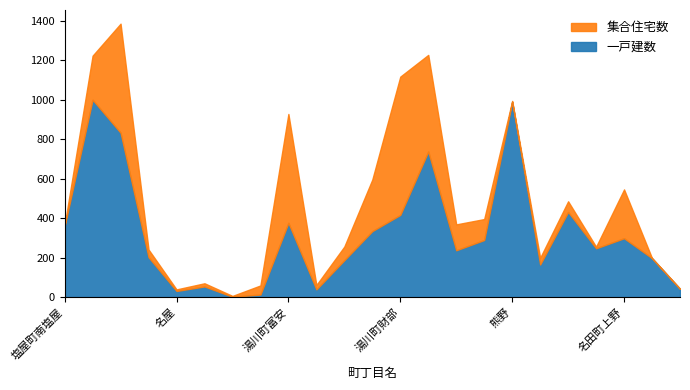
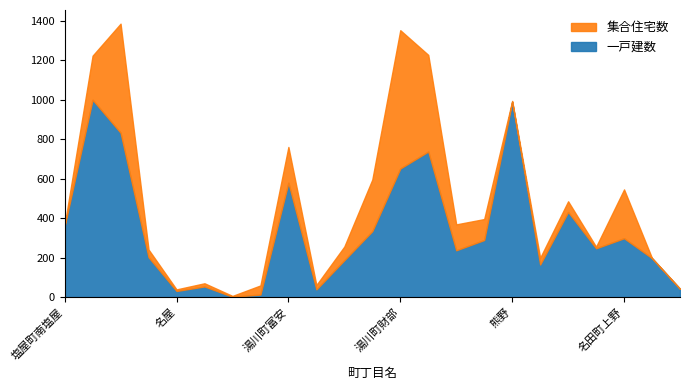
一戸建数, 湯川町富安: 380 -> 580
集合住宅数, 湯川町富安: 550 -> 180
一戸建数, 湯川町財部: 420 -> 650
